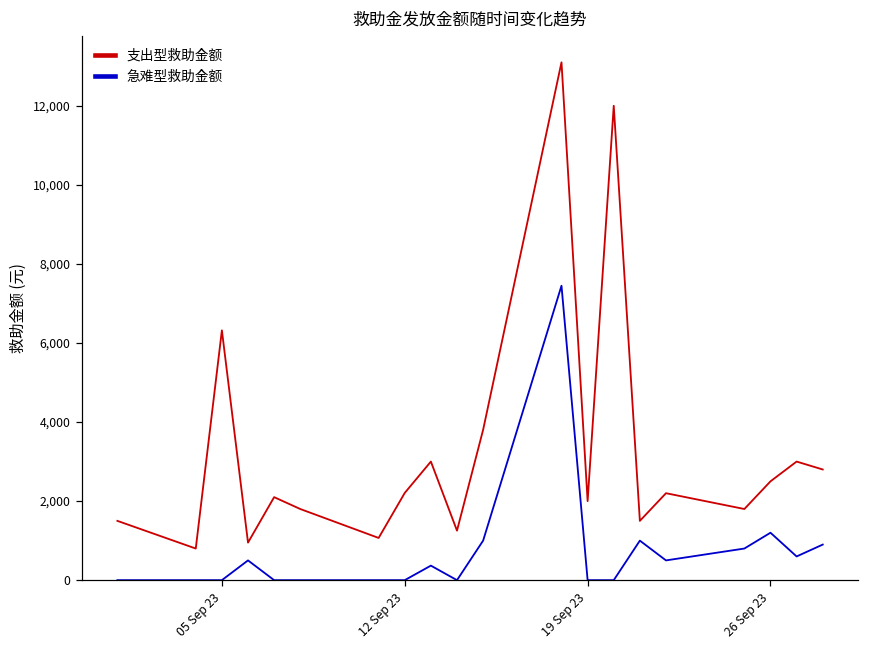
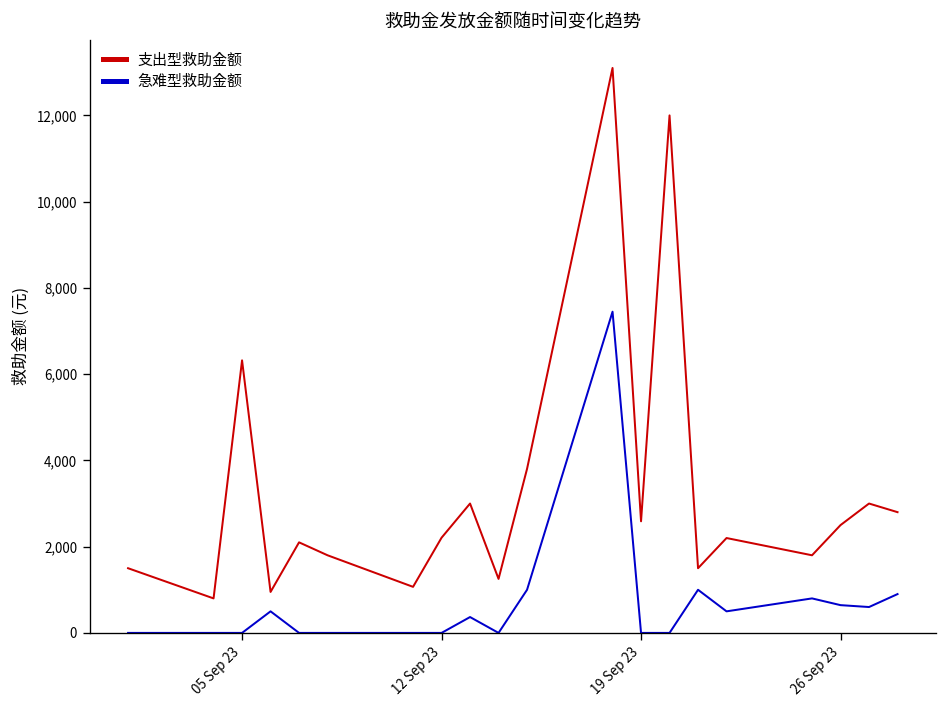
支出型救助金额, 19 Sep 23: 2,000 -> 2,600
急难型救助金额, 26 Sep 23: 1,200 -> 600
